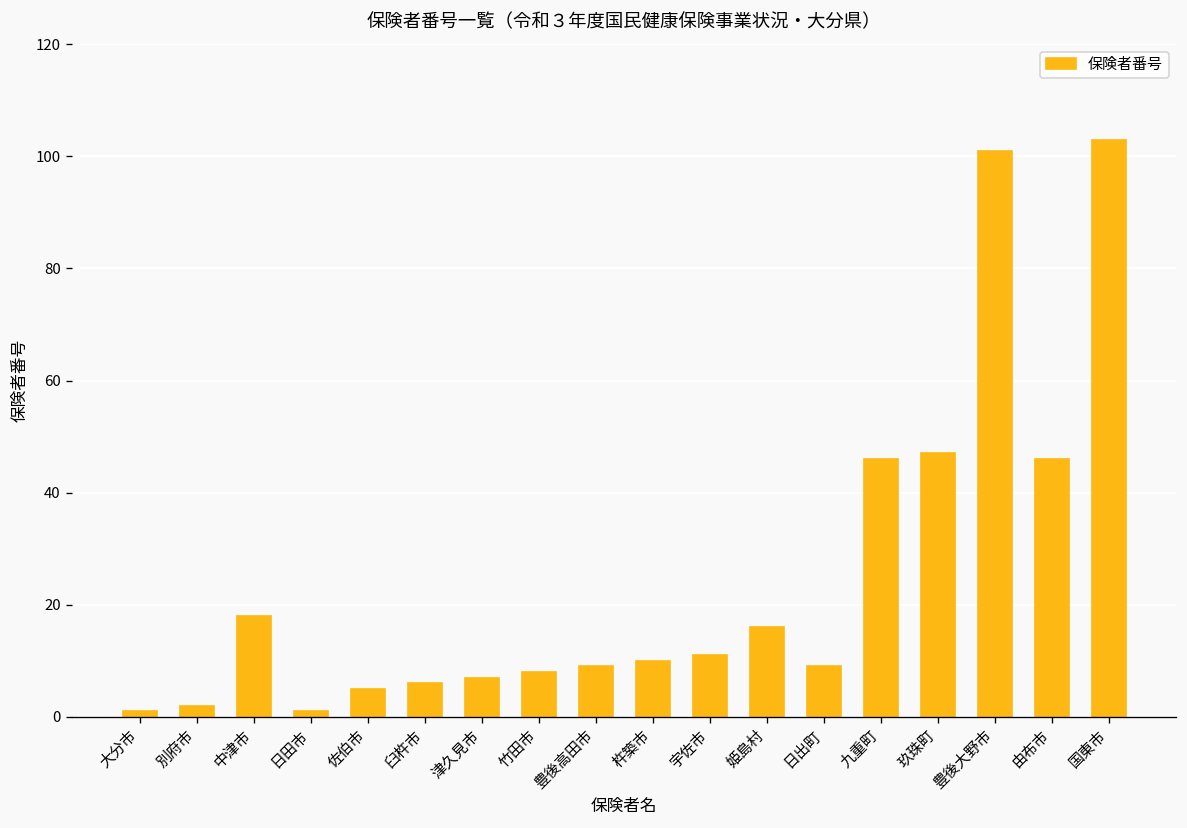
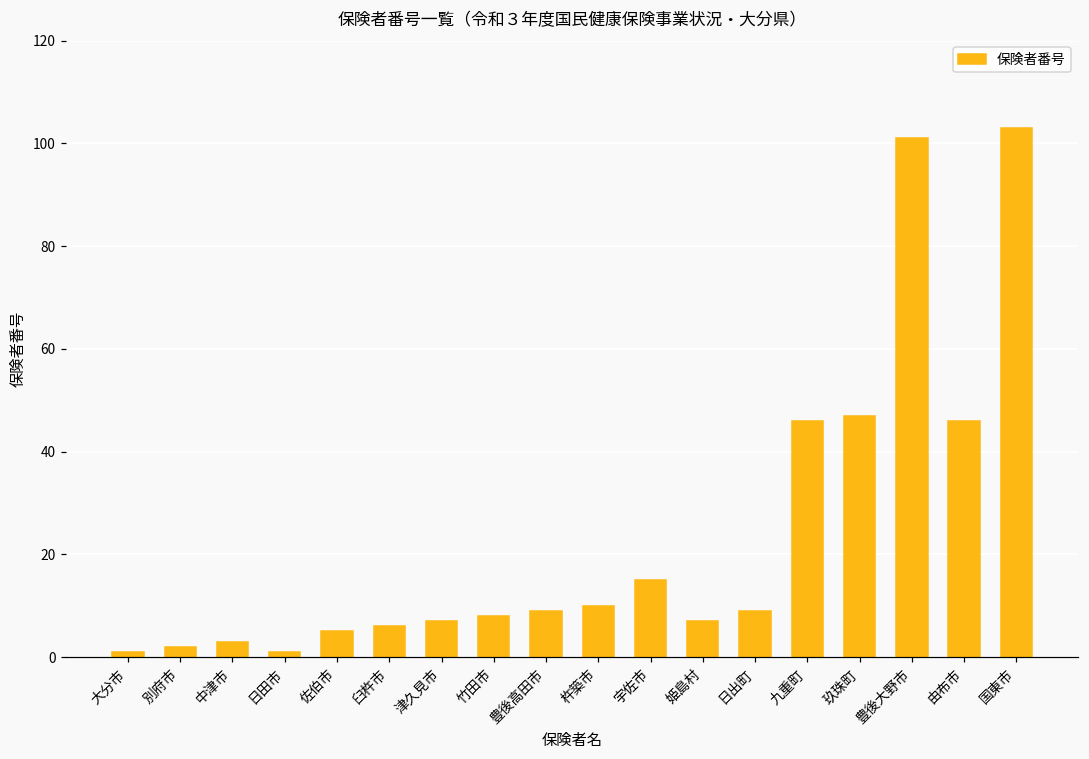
中津市: 18 -> 3
宇佐市: 11 -> 15
姫島村: 16 -> 7
